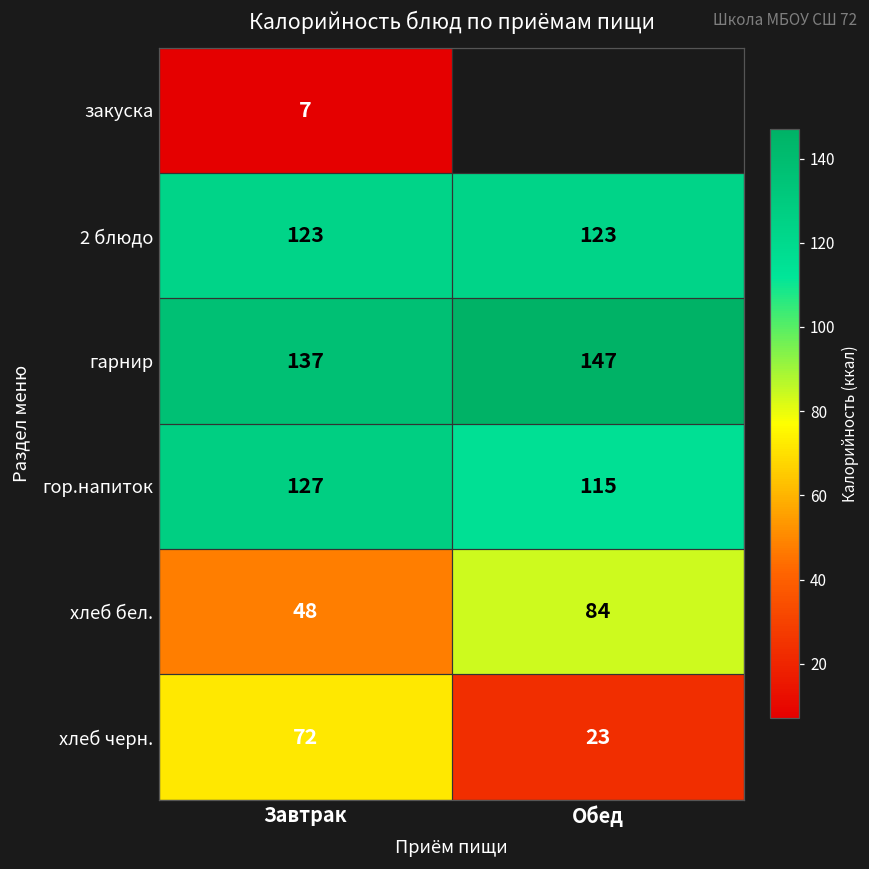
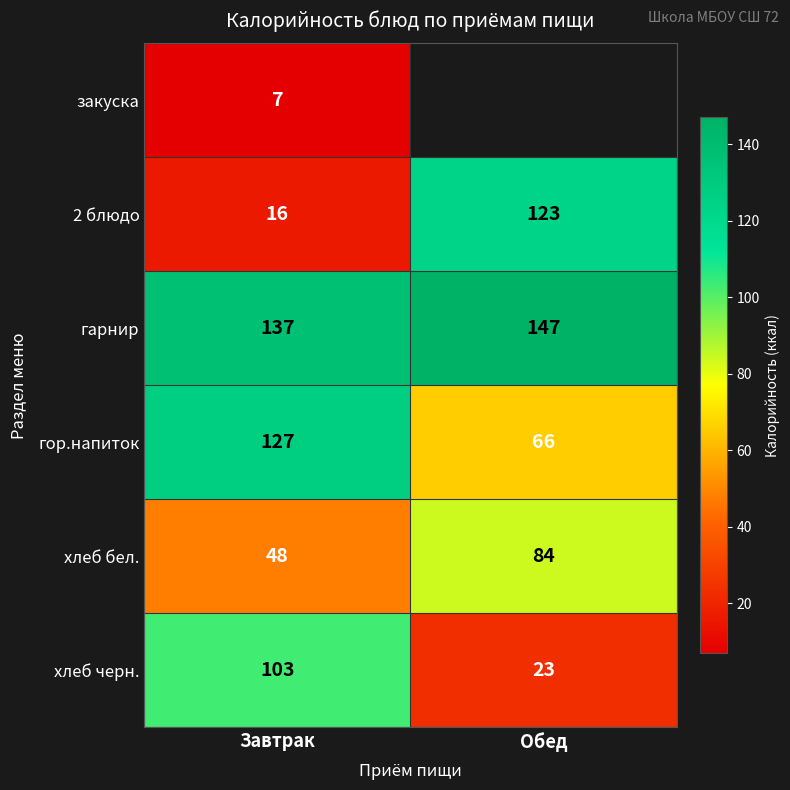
2 блюдо, Завтрак: 123 -> 16
гор.напиток, Обед: 115 -> 66
хлеб черн., Завтрак: 72 -> 103
